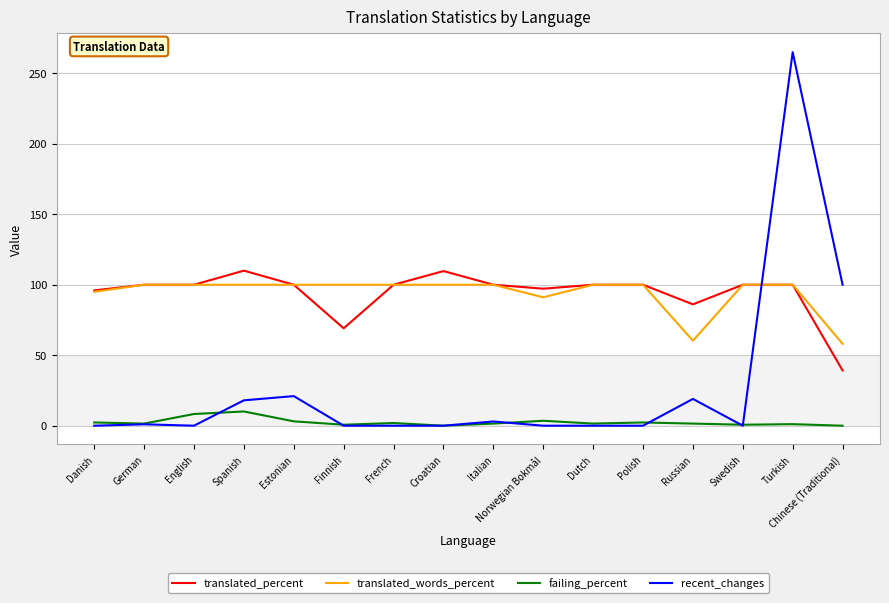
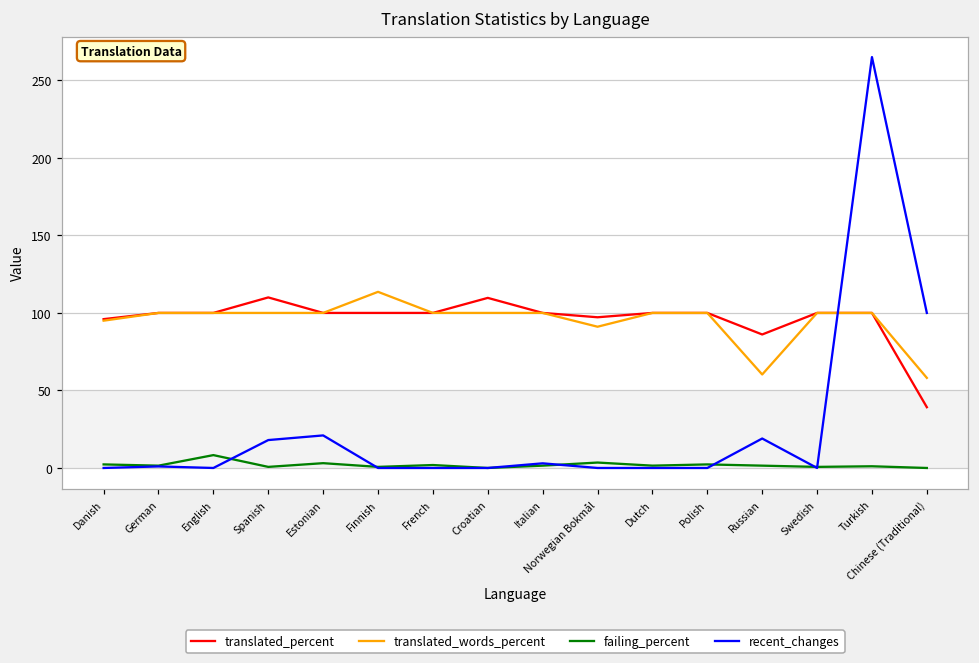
failing_percent, Spanish: 10 -> 1
translated_percent, Finnish: 69 -> 100
translated_words_percent, Finnish: 100 -> 114
